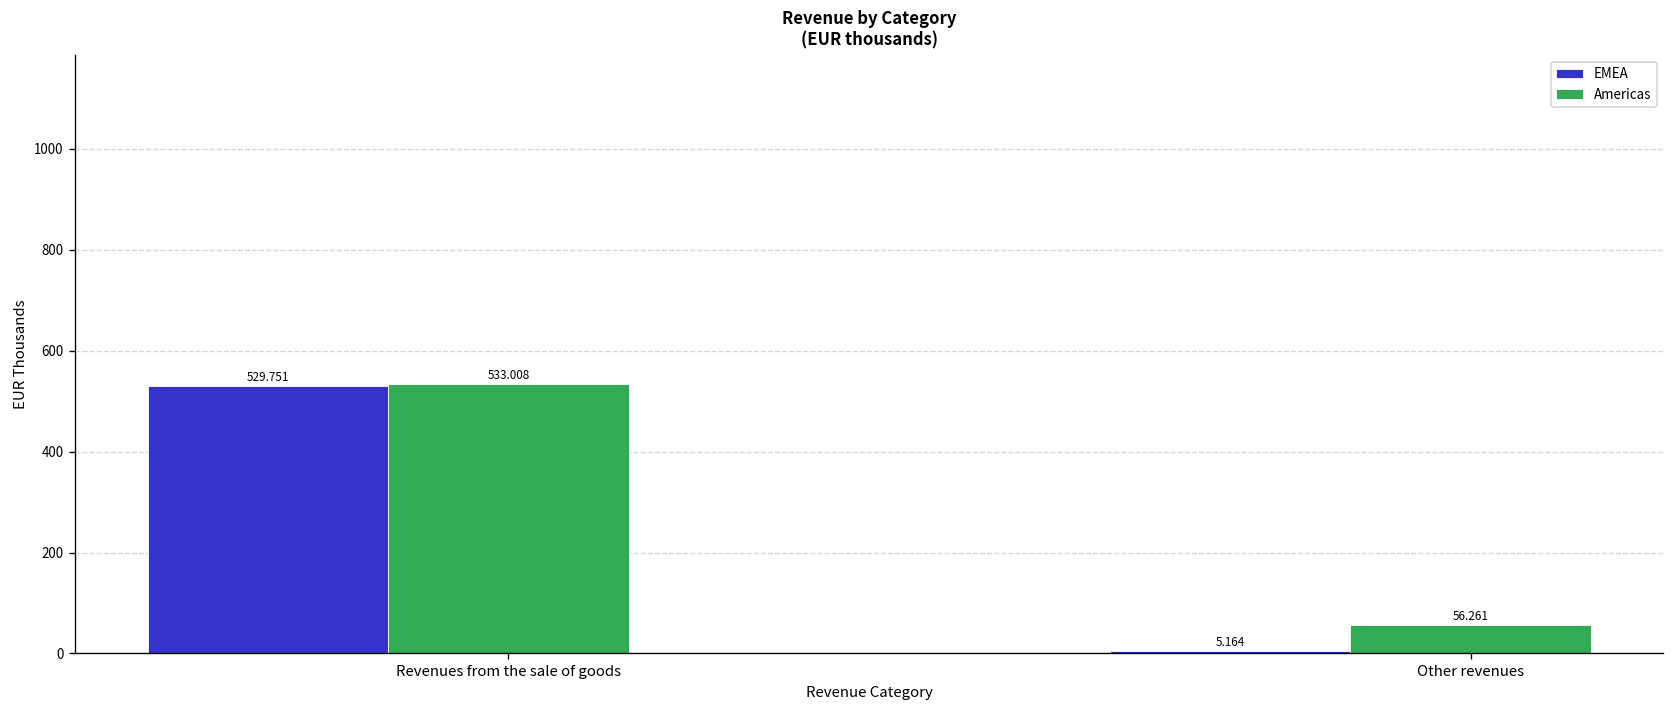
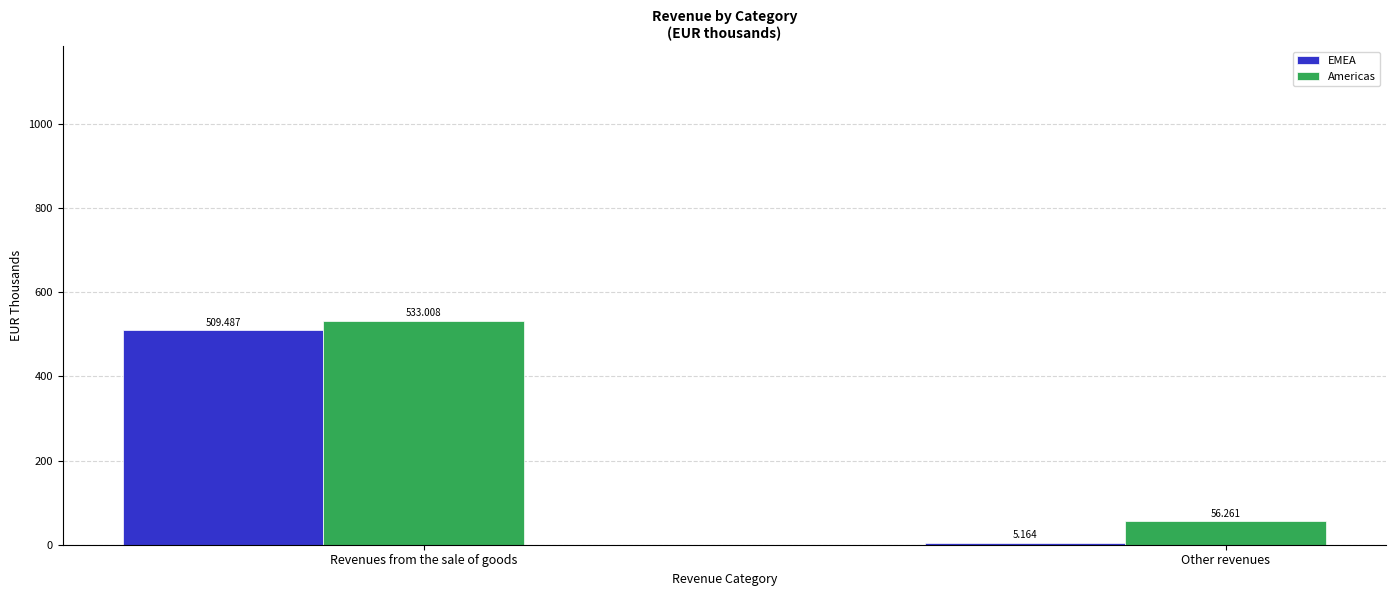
EMEA, Revenues from the sale of goods: 529.751 -> 509.487
